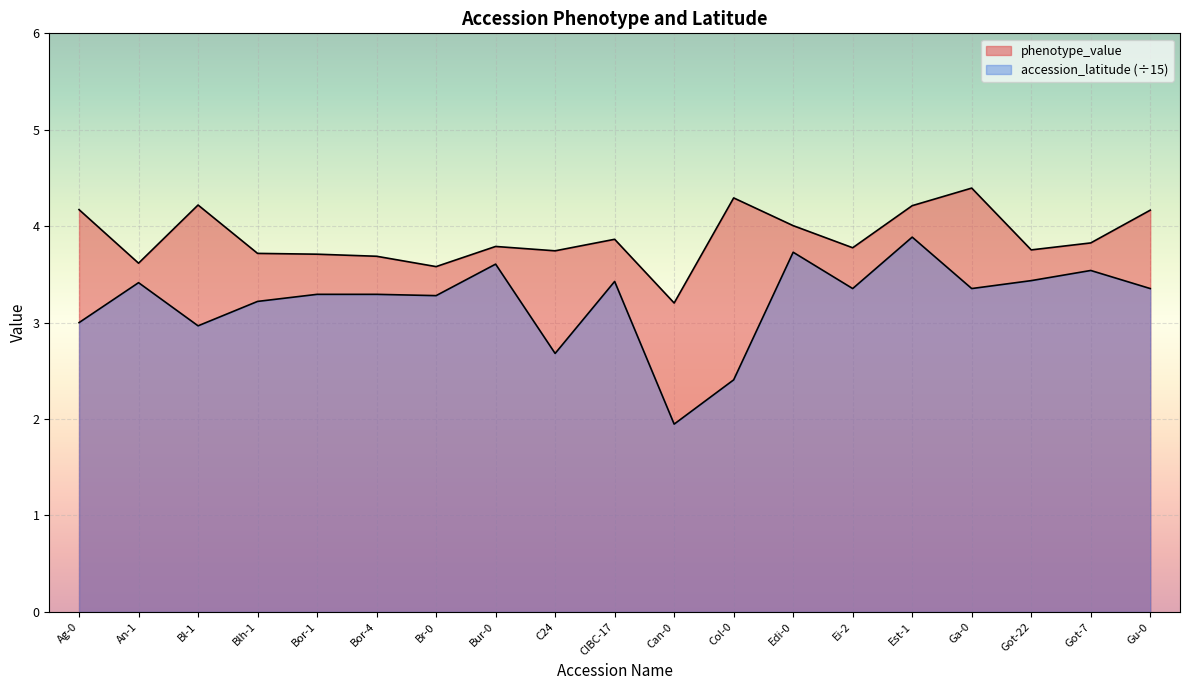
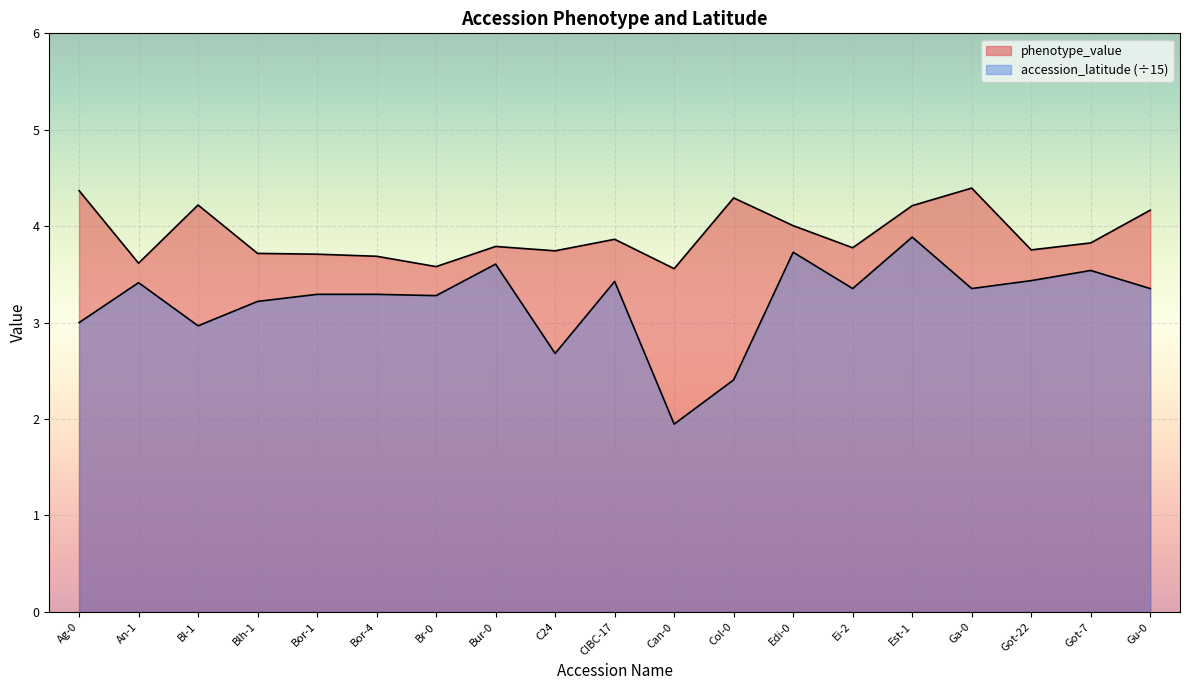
phenotype_value, Ag-0: 4.2 -> 4.4
phenotype_value, Can-0: 3.2 -> 3.6
